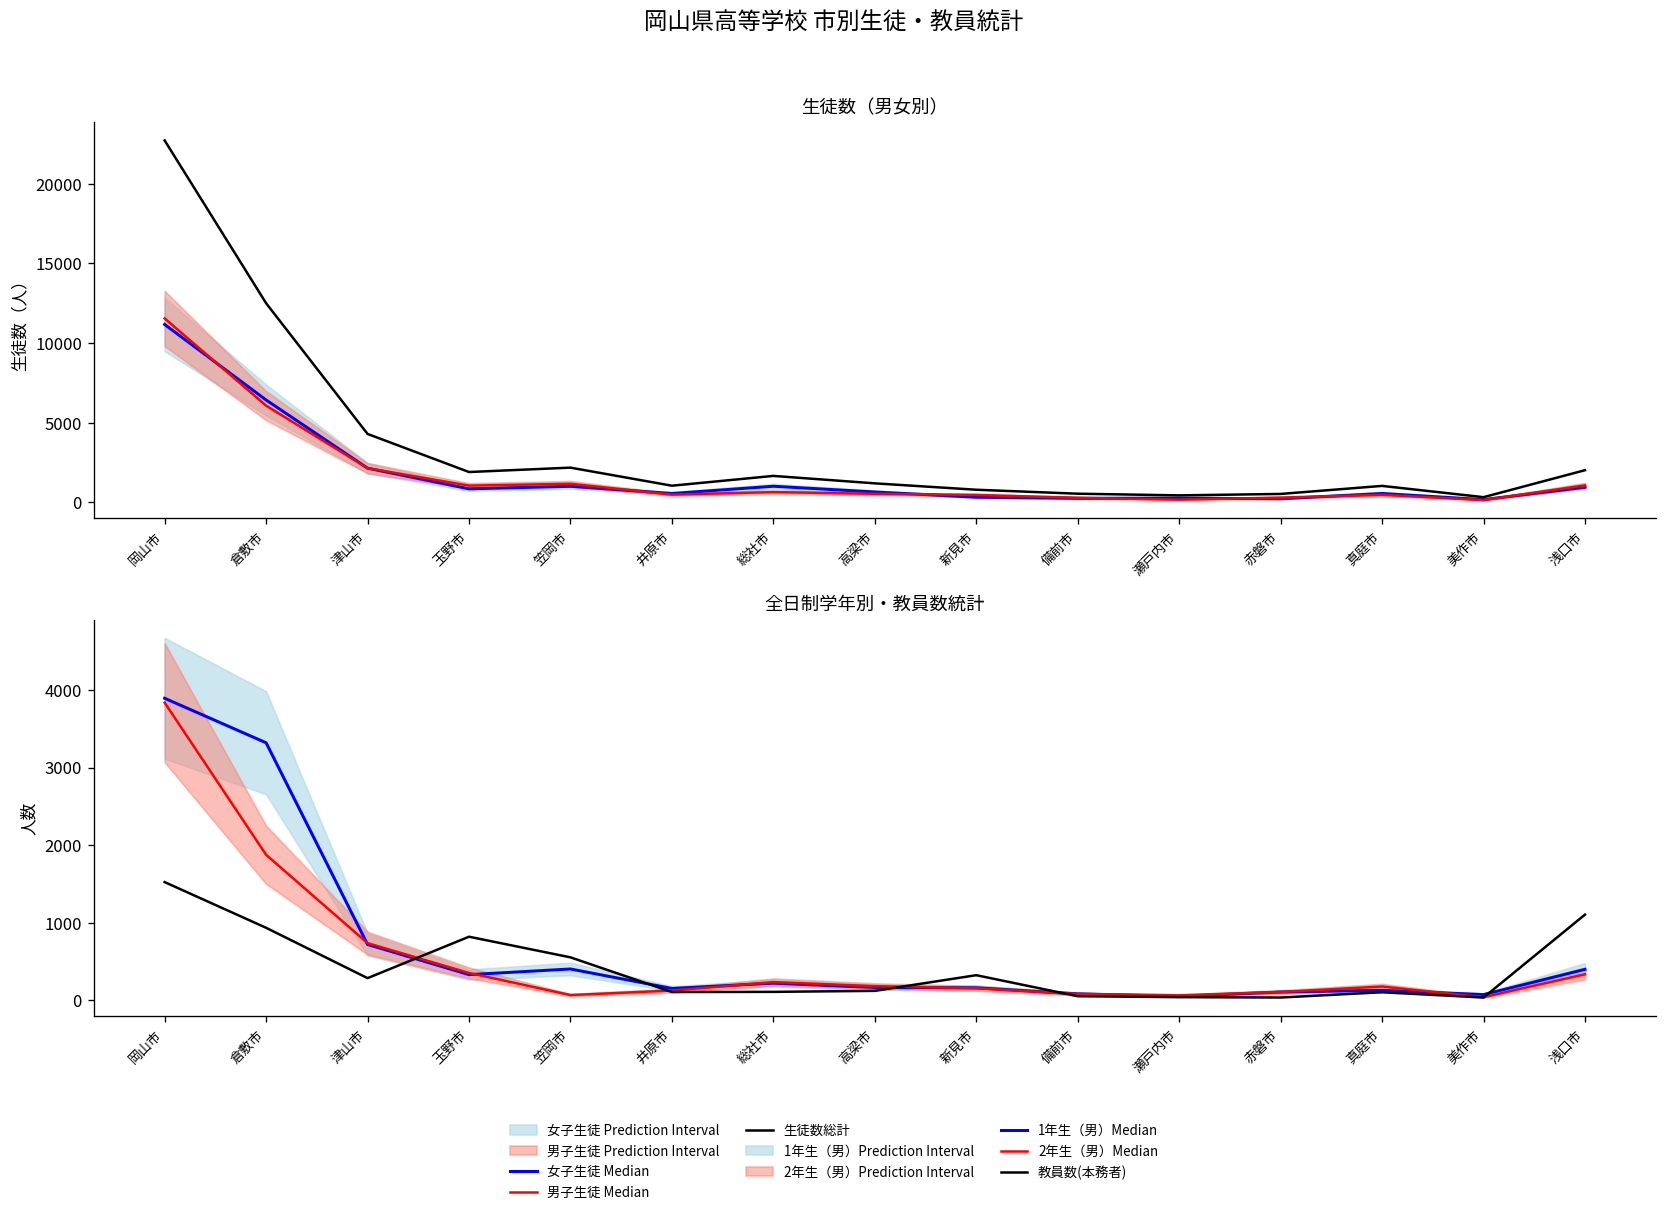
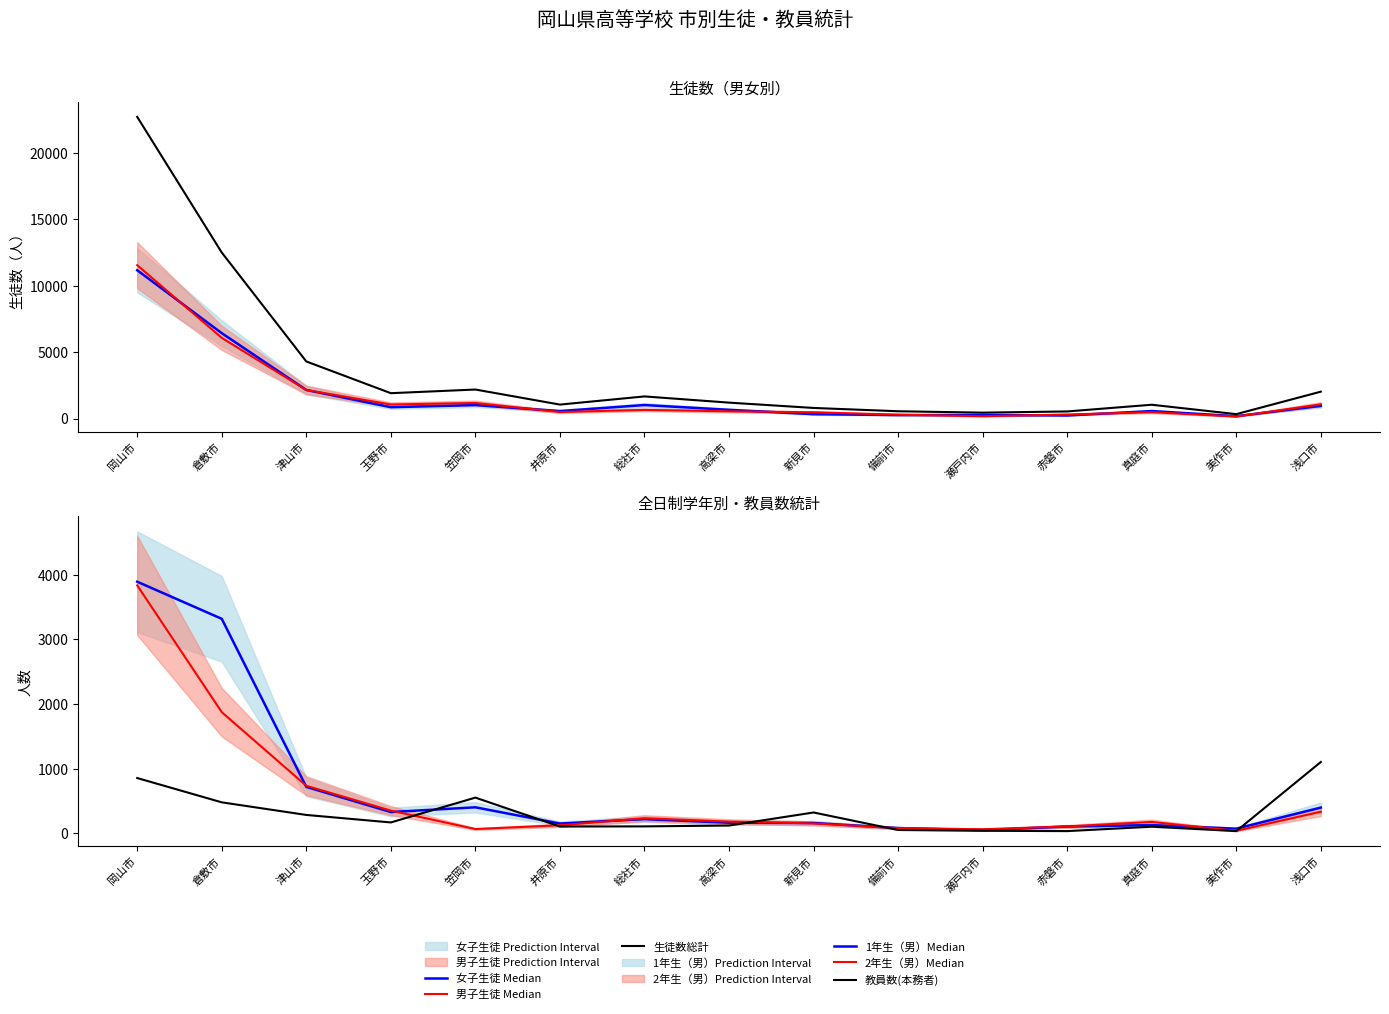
全日制学年別・教員数統計, 教員数(本務者), 岡山市: 1500 -> 900
全日制学年別・教員数統計, 教員数(本務者), 倉敷市: 900 -> 500
全日制学年別・教員数統計, 教員数(本務者), 玉野市: 800 -> 200
